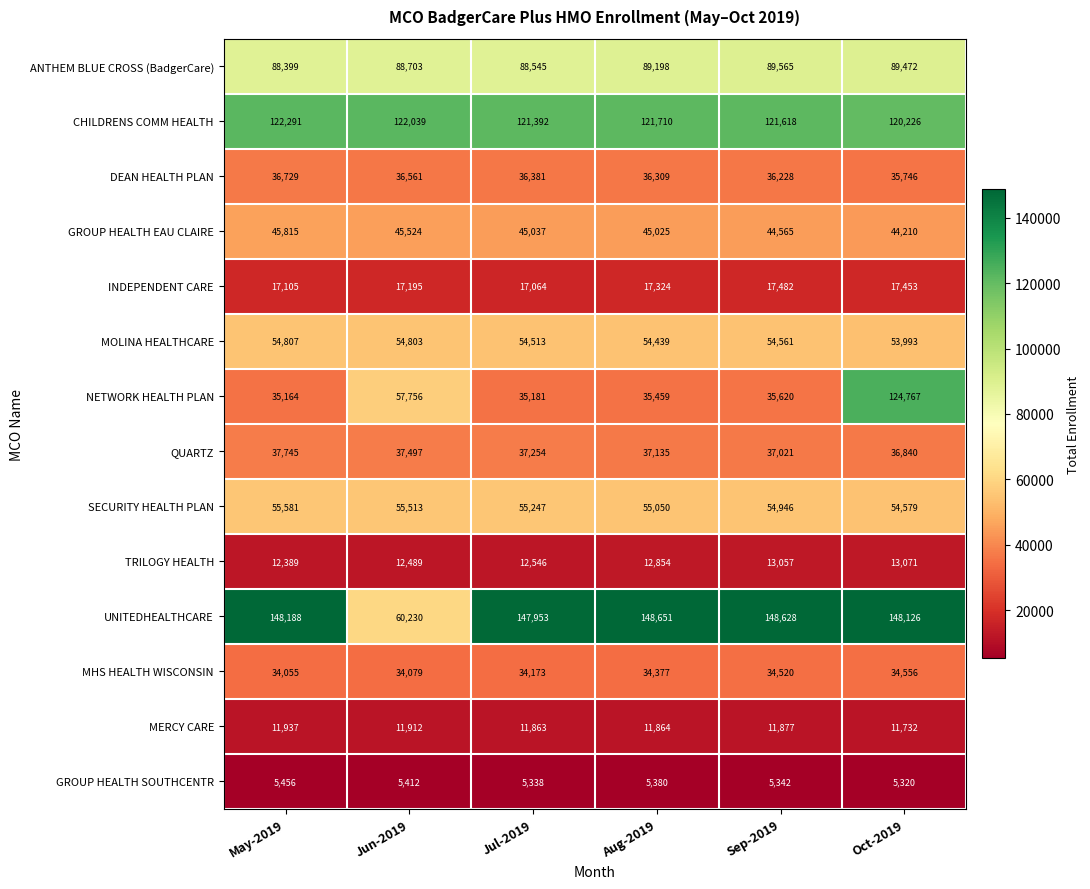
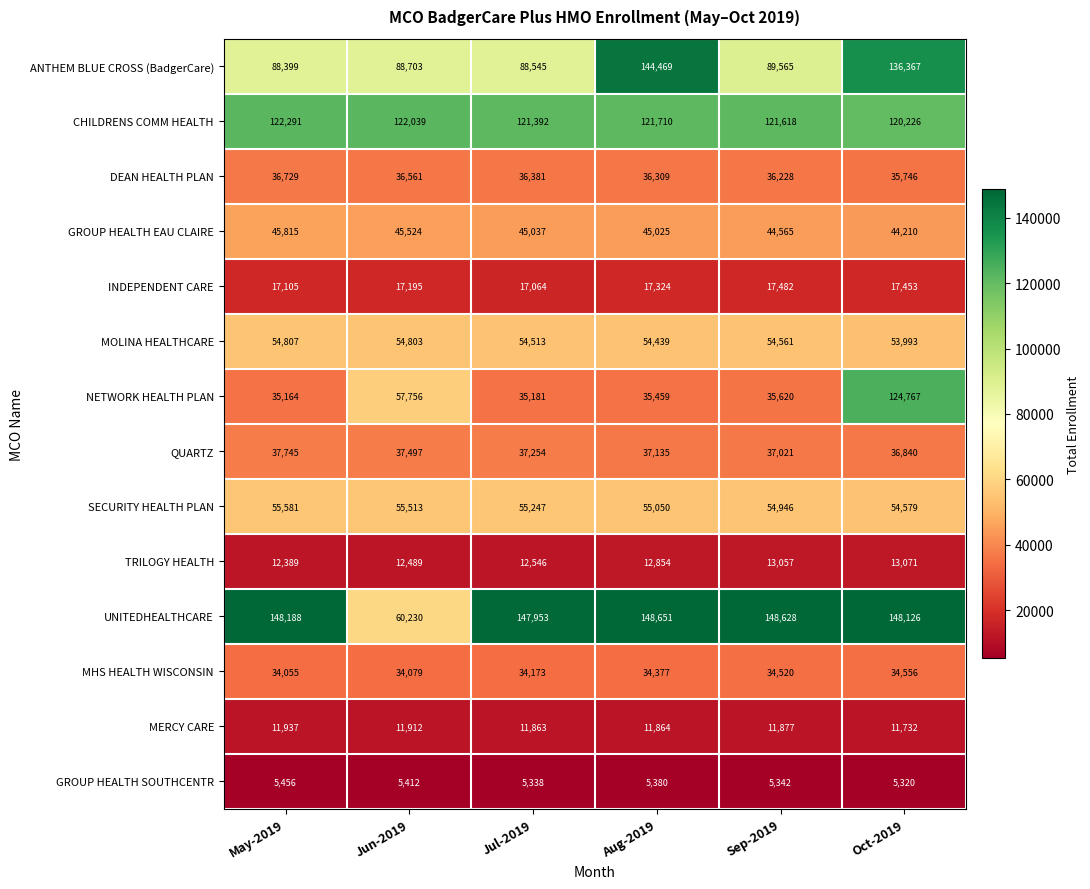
ANTHEM BLUE CROSS (BadgerCare), Aug-2019: 89,198 -> 144,469
ANTHEM BLUE CROSS (BadgerCare), Oct-2019: 89,472 -> 136,367
